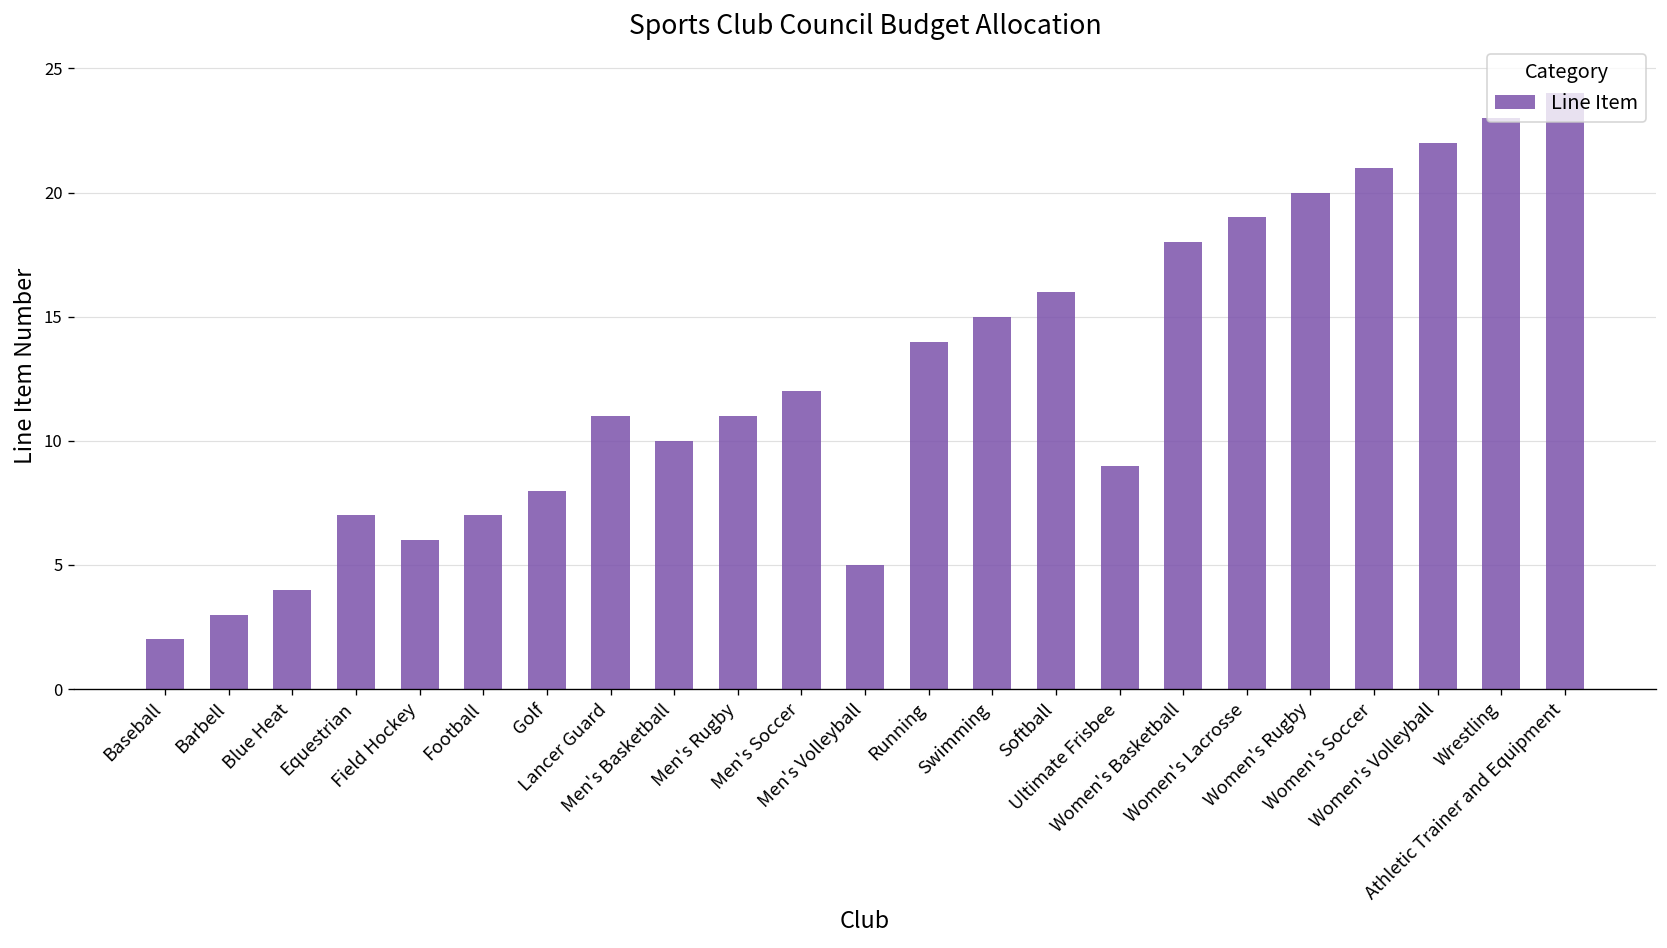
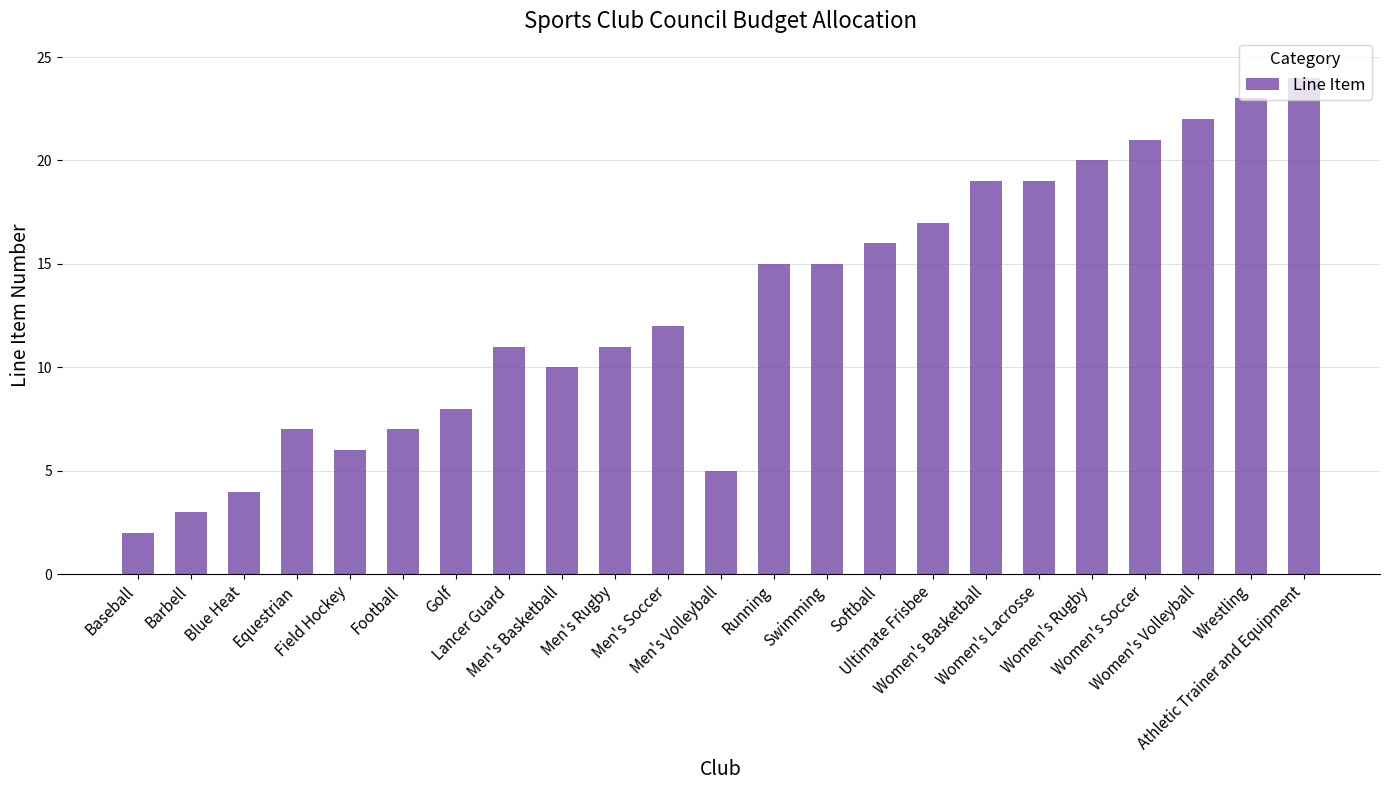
Running: 14 -> 15
Ultimate Frisbee: 9 -> 17
Women's Basketball: 18 -> 19
